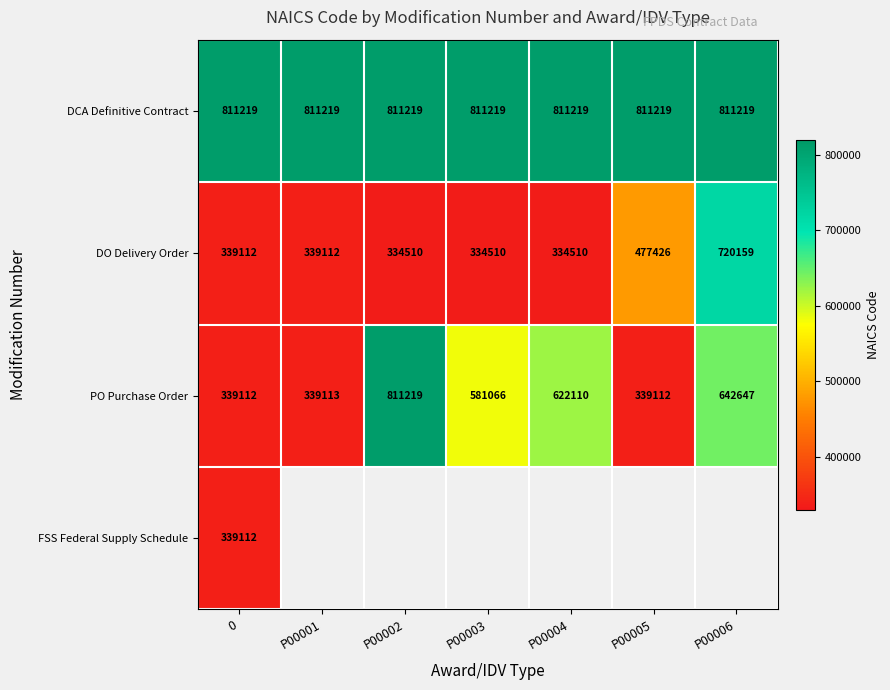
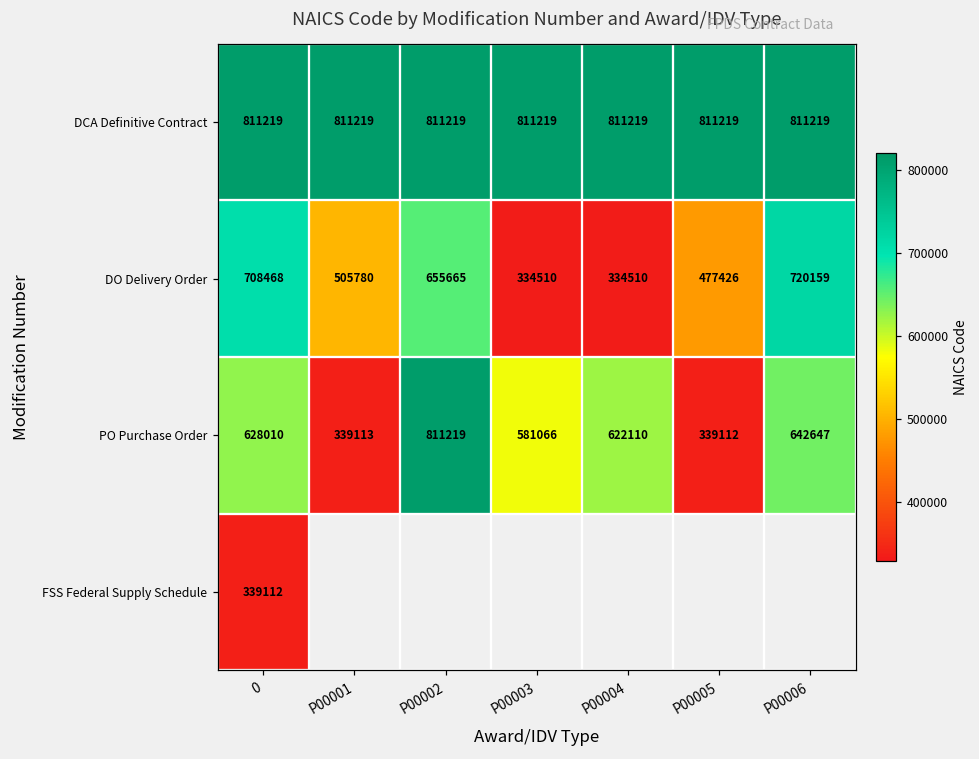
DO Delivery Order, 0: 339112 -> 708468
DO Delivery Order, P00001: 339112 -> 505780
DO Delivery Order, P00002: 334510 -> 655665
PO Purchase Order, 0: 339112 -> 628010
